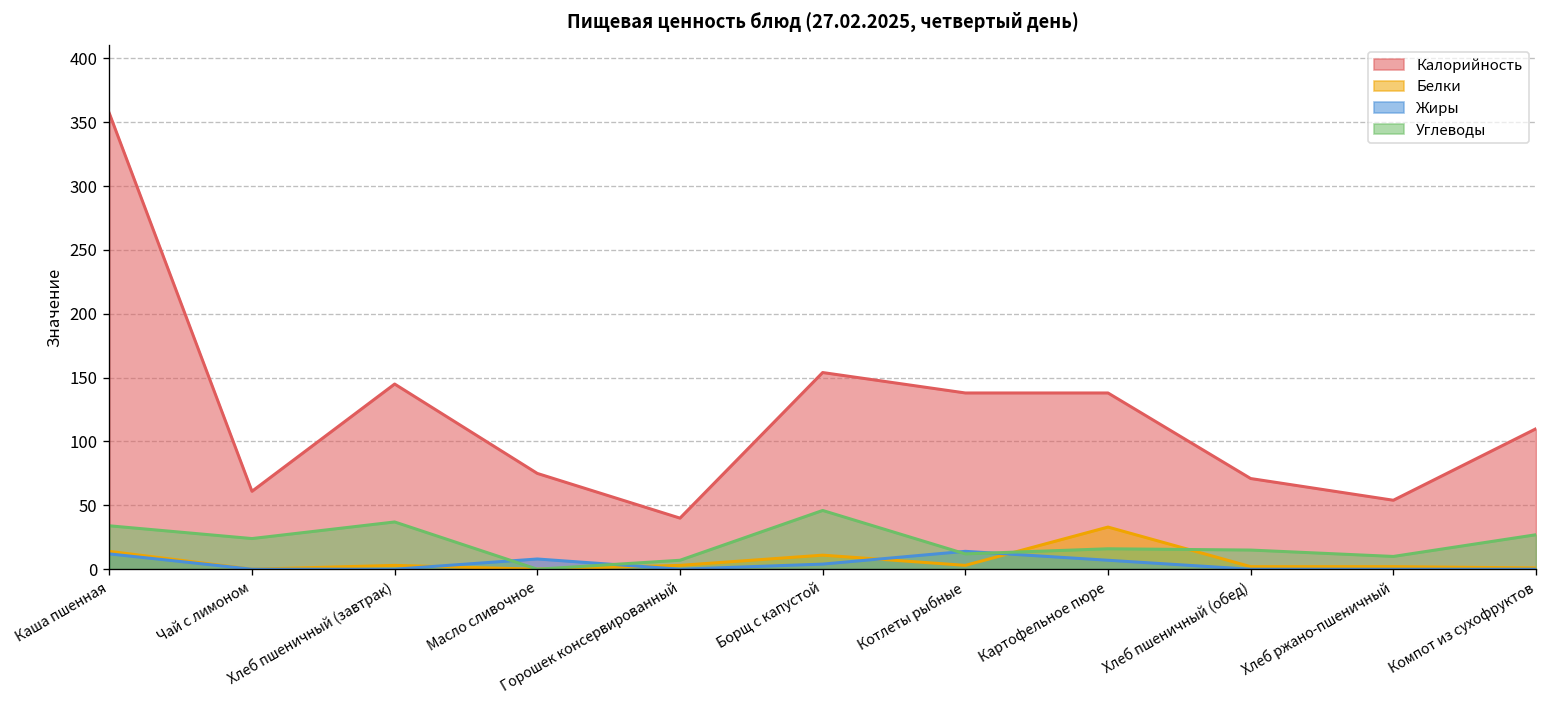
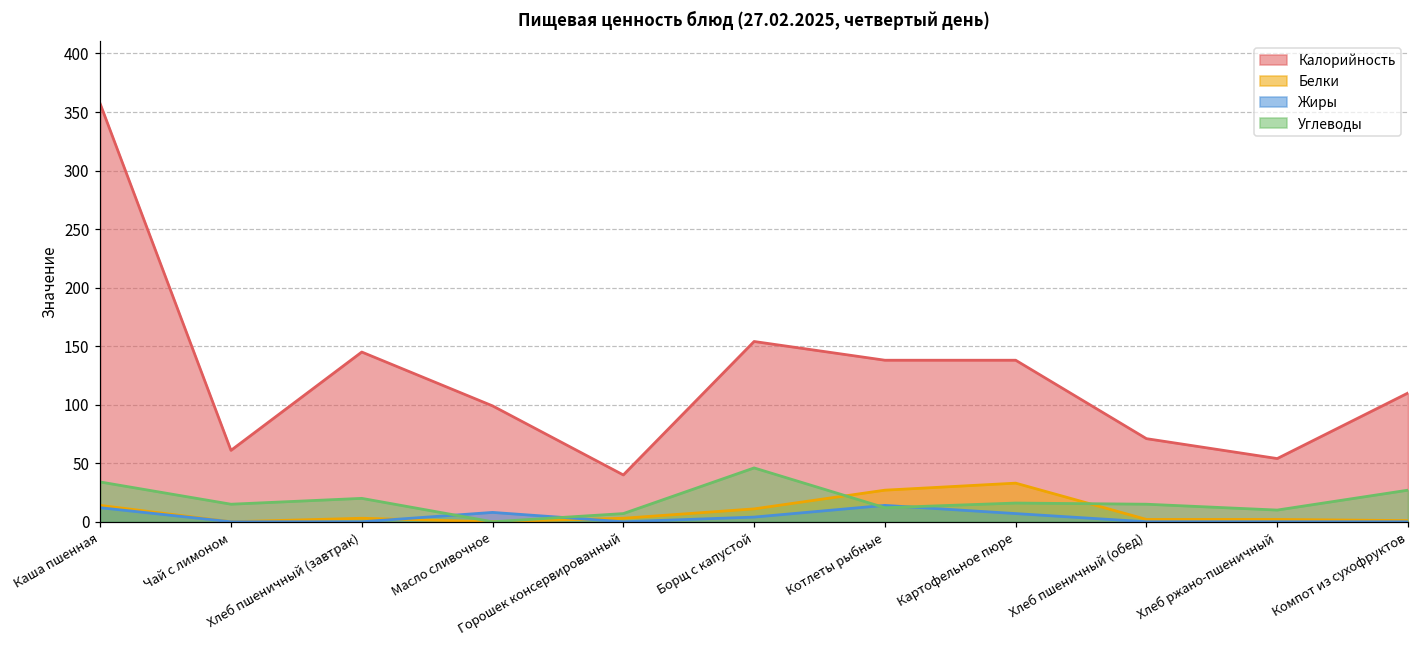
Углеводы, Чай с лимоном: 24 -> 15
Углеводы, Хлеб пшеничный (завтрак): 37 -> 20
Калорийность, Масло сливочное: 75 -> 99
Белки, Котлеты рыбные: 3 -> 27
